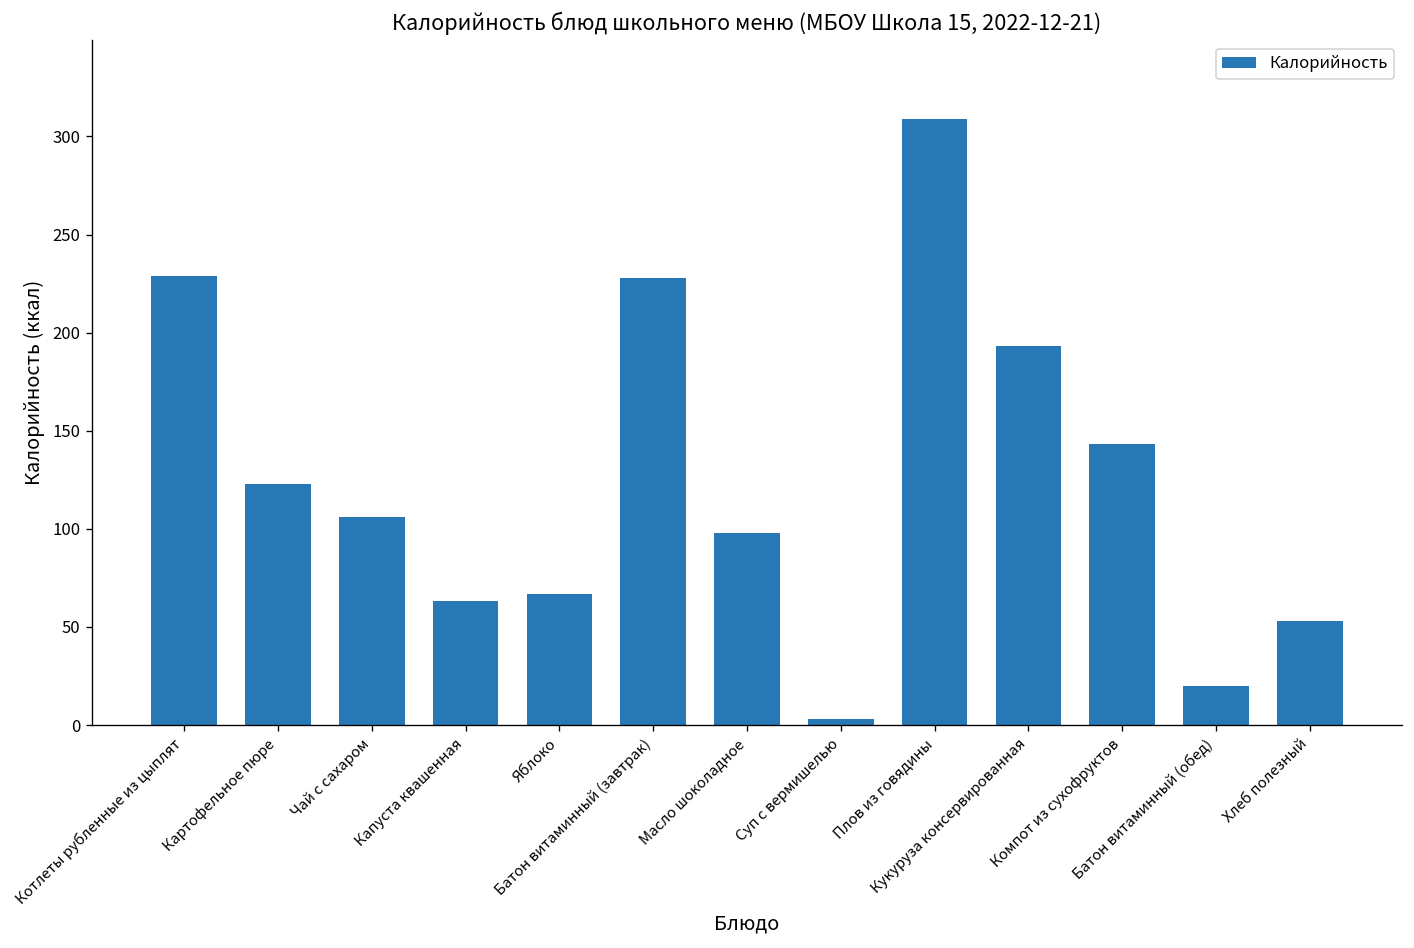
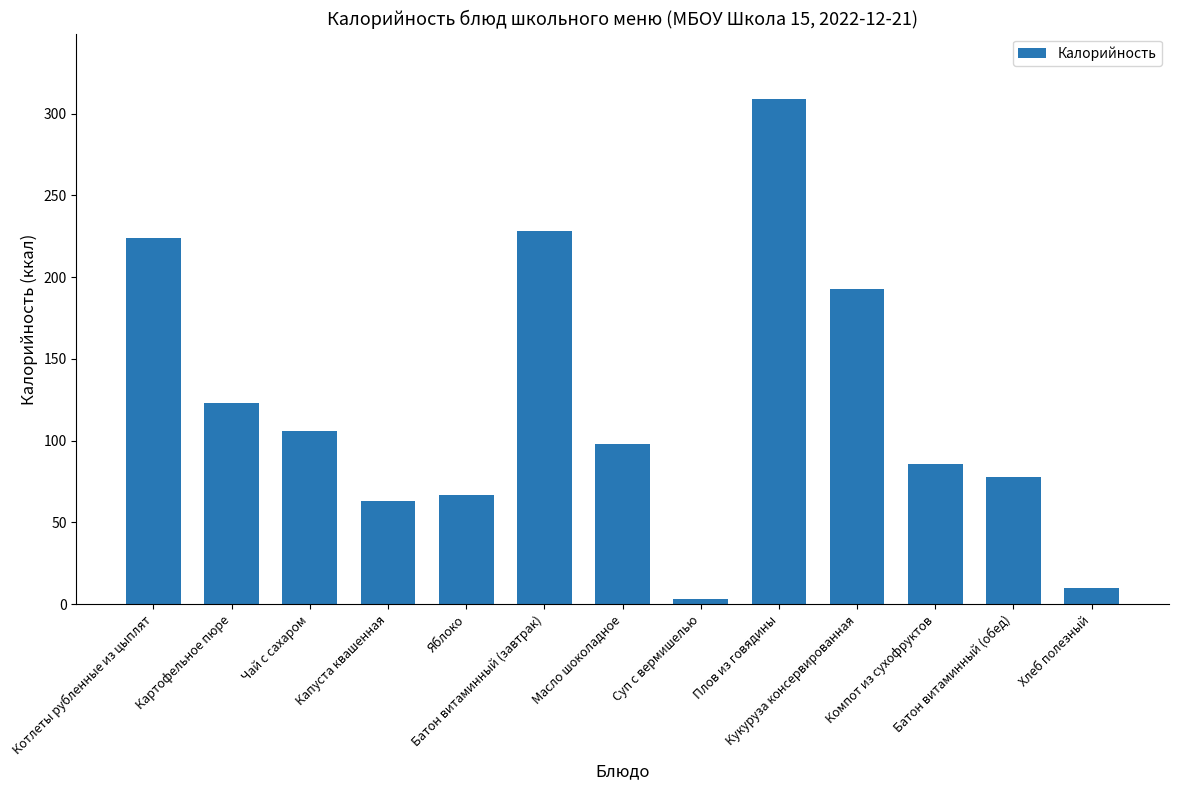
Котлеты рубленные из цыплят: 229 -> 224
Компот из сухофруктов: 143 -> 86
Батон витаминный (обед): 20 -> 78
Хлеб полезный: 53 -> 10
